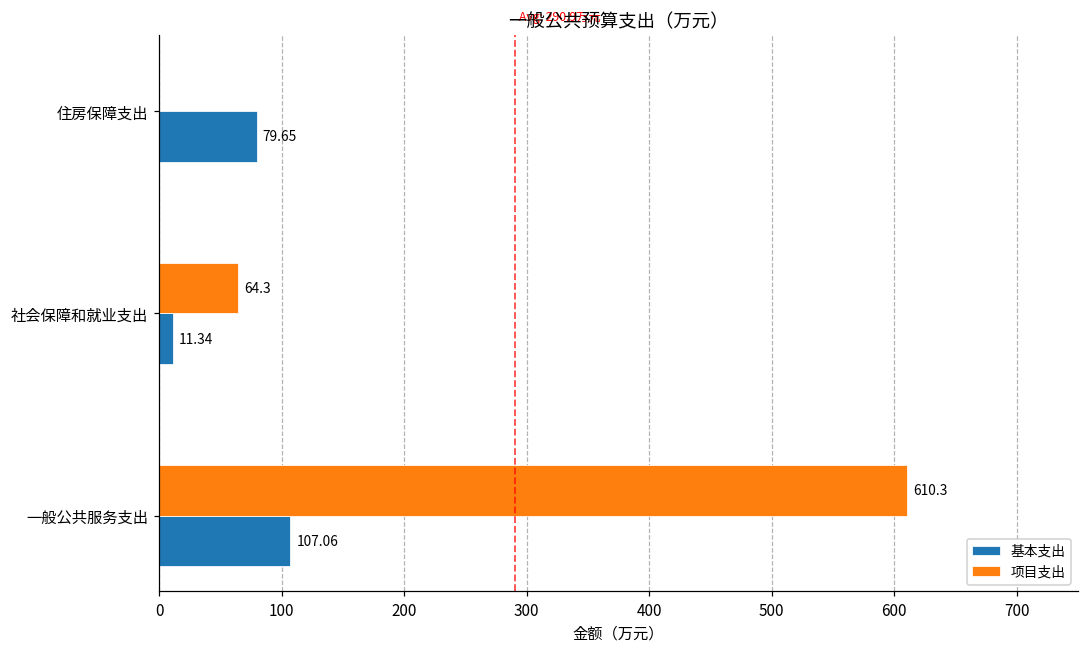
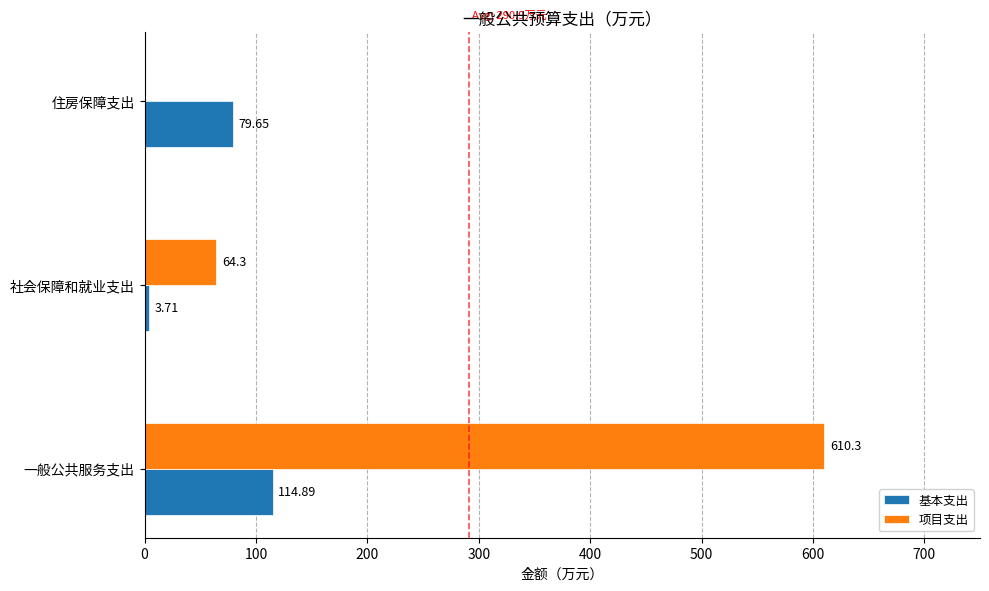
基本支出, 社会保障和就业支出: 11.34 -> 3.71
基本支出, 一般公共服务支出: 107.06 -> 114.89
